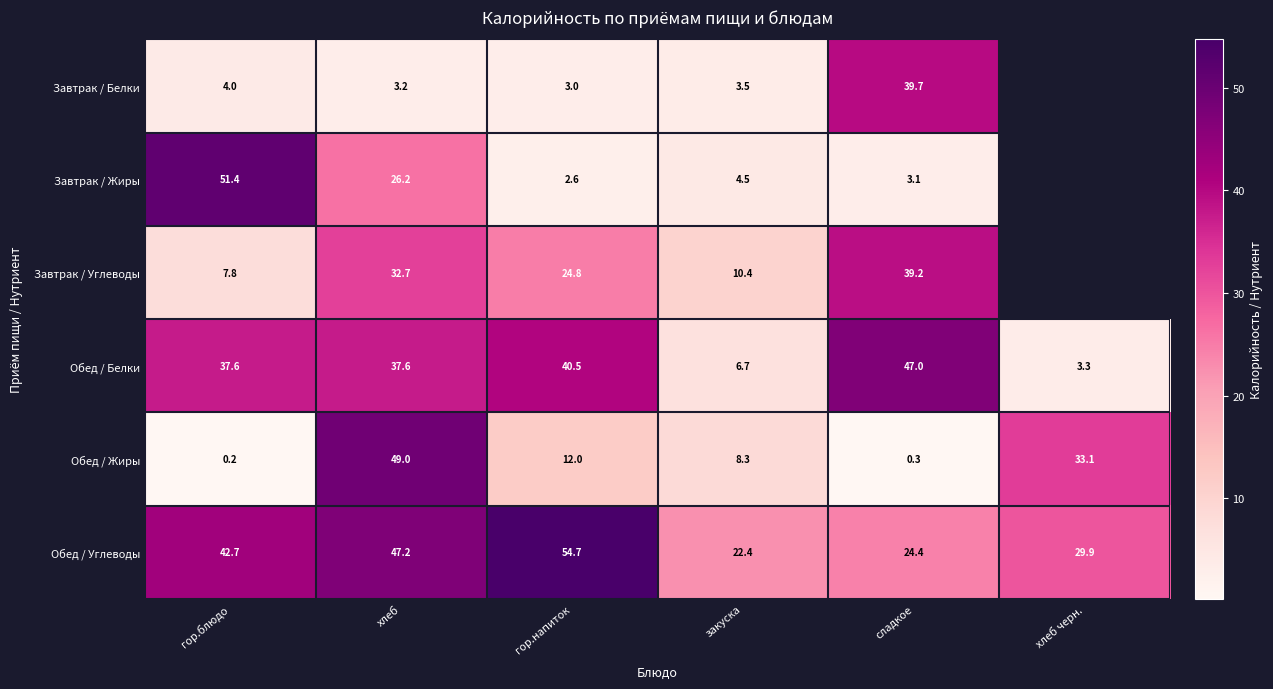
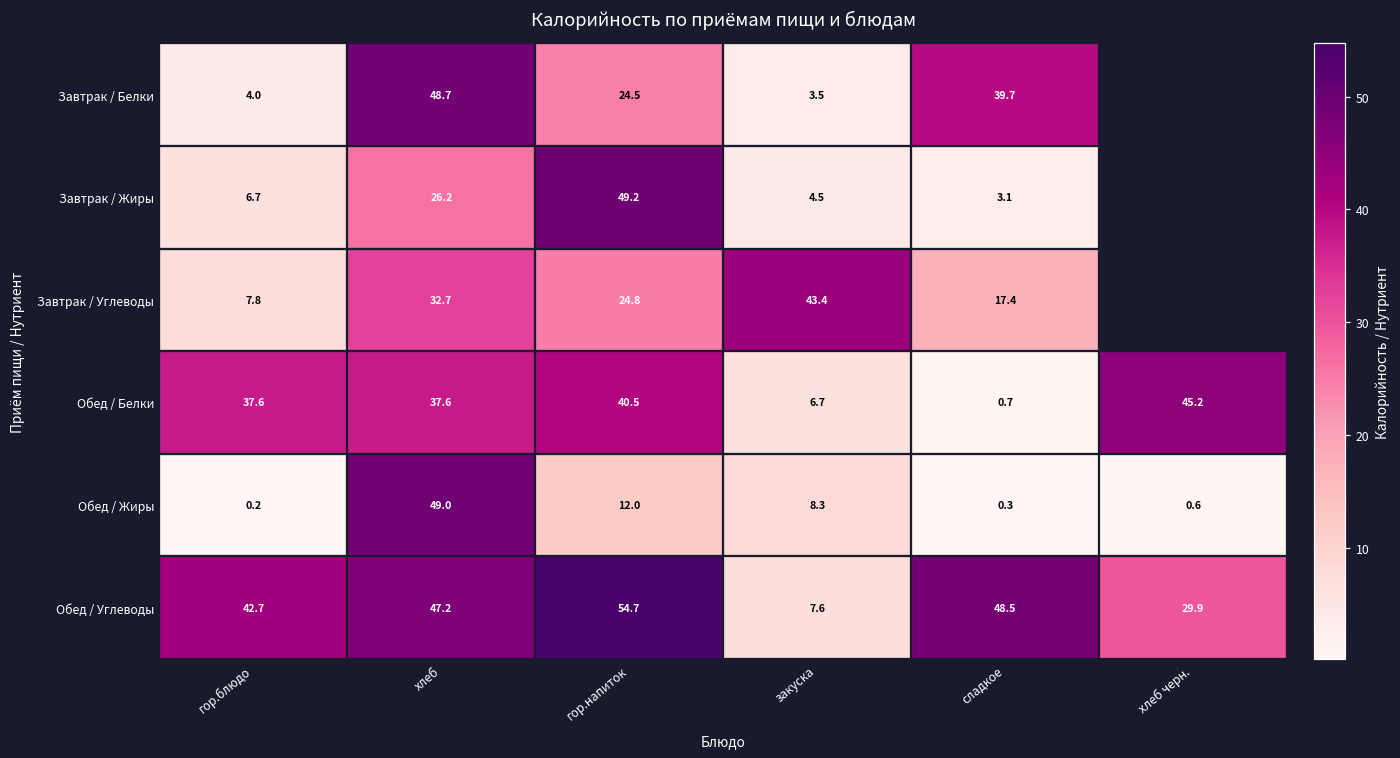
Завтрак / Белки, хлеб: 3.2 -> 48.7
Завтрак / Белки, гор.напиток: 3.0 -> 24.5
Завтрак / Жиры, гор.блюдо: 51.4 -> 6.7
Завтрак / Жиры, гор.напиток: 2.6 -> 49.2
Завтрак / Углеводы, закуска: 10.4 -> 43.4
Завтрак / Углеводы, сладкое: 39.2 -> 17.4
Обед / Белки, сладкое: 47.0 -> 0.7
Обед / Белки, хлеб черн.: 3.3 -> 45.2
Обед / Жиры, хлеб черн.: 33.1 -> 0.6
Обед / Углеводы, закуска: 22.4 -> 7.6
Обед / Углеводы, сладкое: 24.4 -> 48.5
